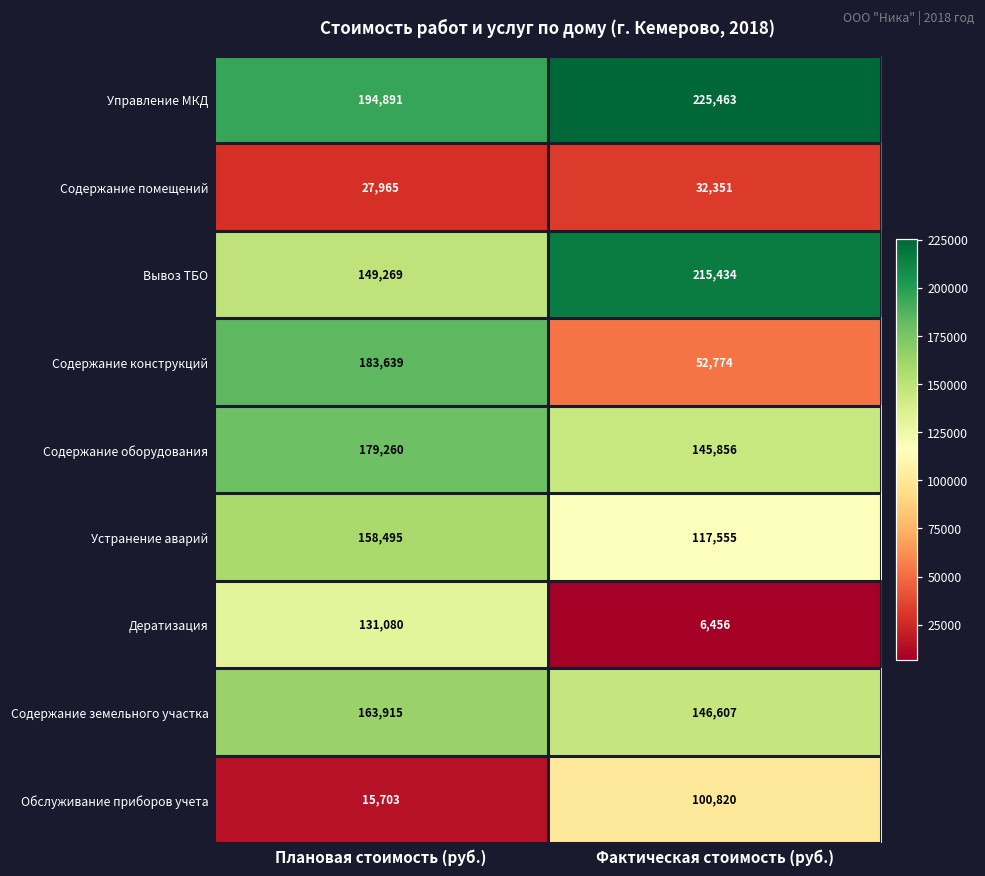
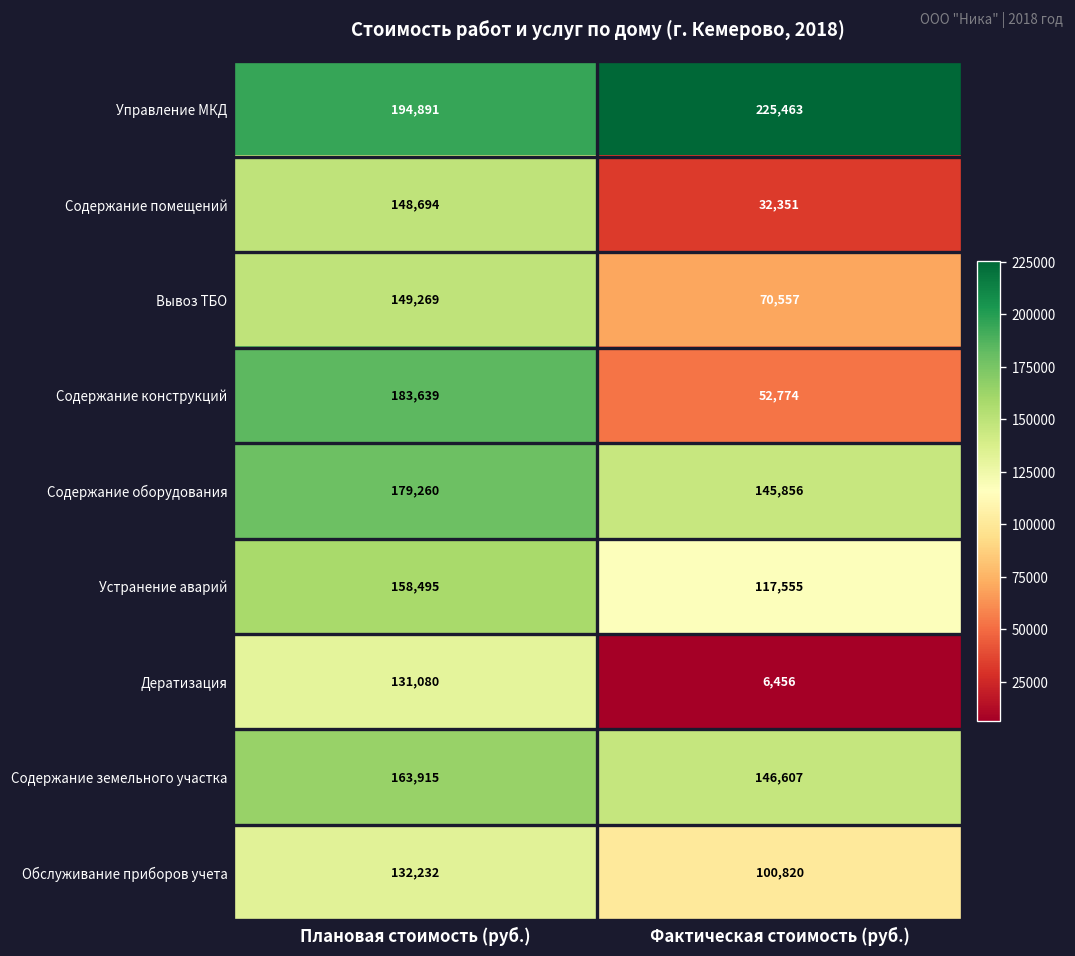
Содержание помещений, Плановая стоимость (руб.): 27,965 -> 148,694
Вывоз ТБО, Фактическая стоимость (руб.): 215,434 -> 70,557
Обслуживание приборов учета, Плановая стоимость (руб.): 15,703 -> 132,232
